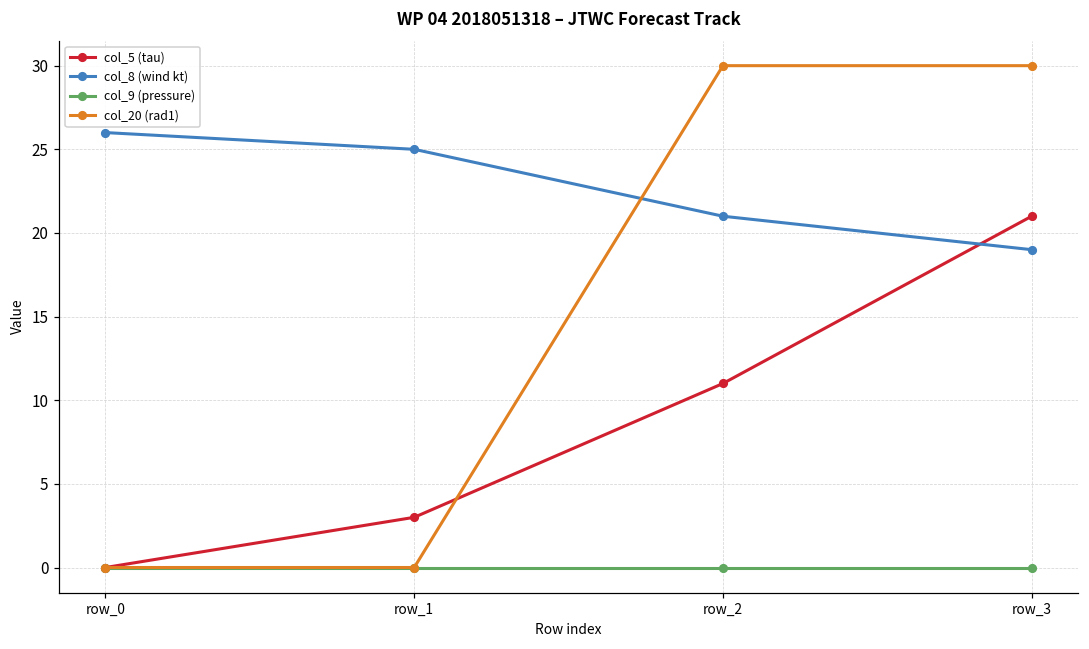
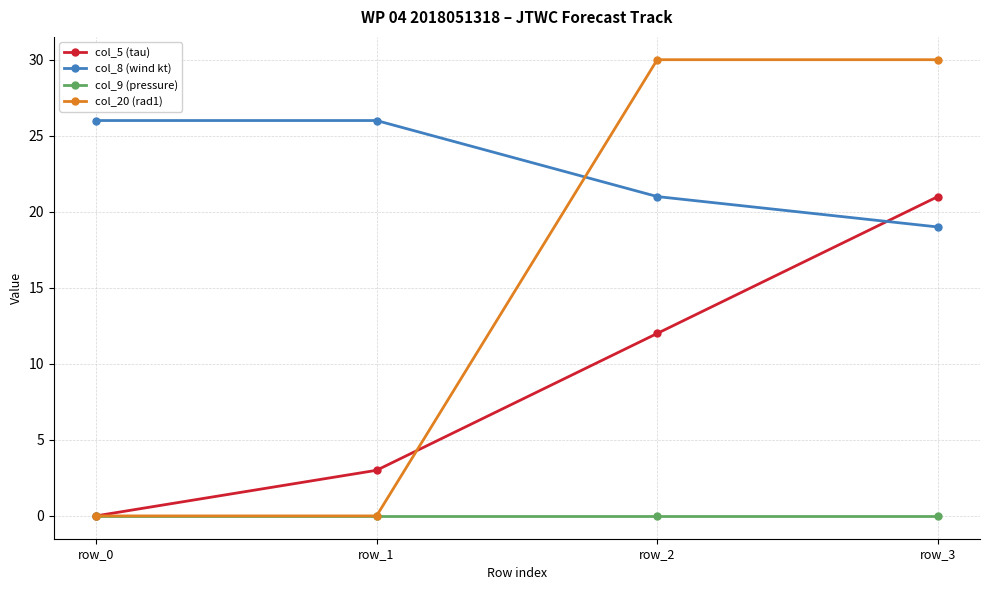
col_8 (wind kt), row_1: 25 -> 26
col_5 (tau), row_2: 11 -> 12
